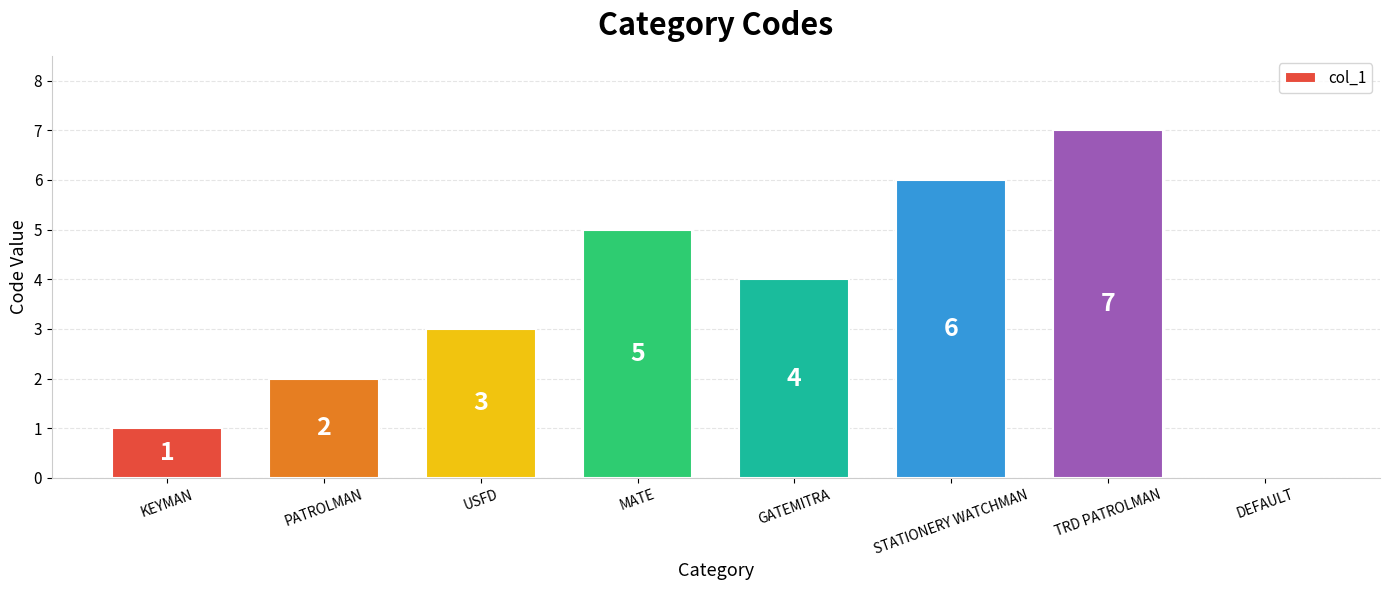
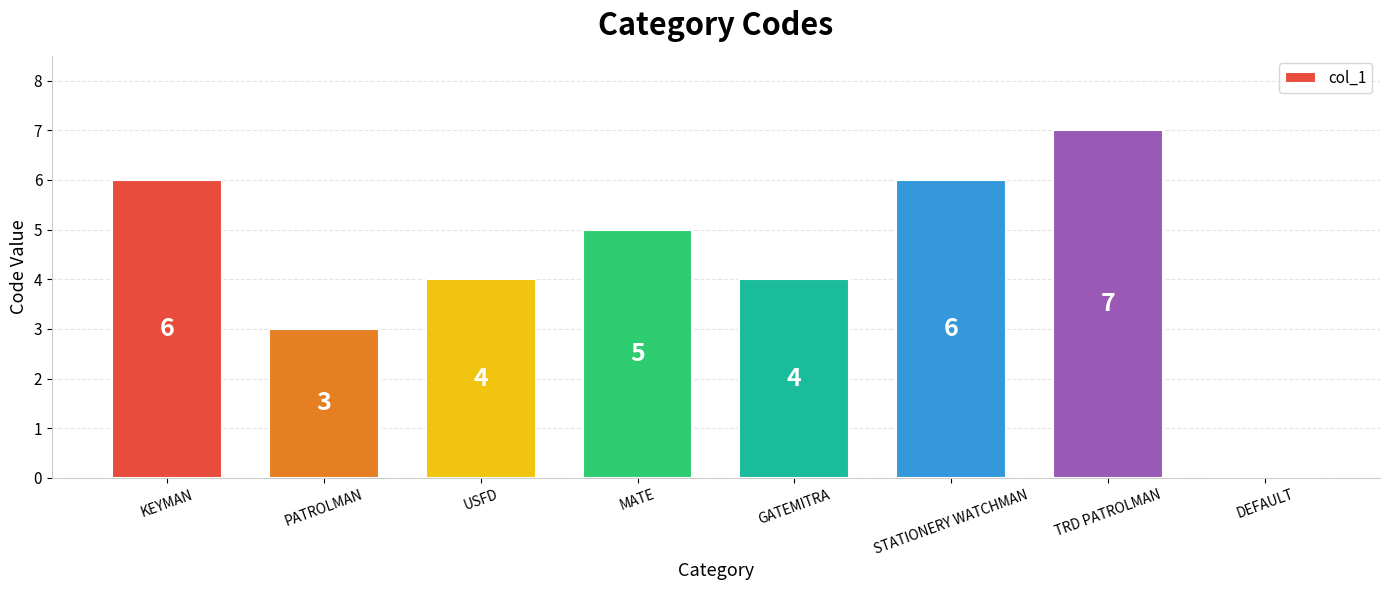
KEYMAN: 1 -> 6
PATROLMAN: 2 -> 3
USFD: 3 -> 4
